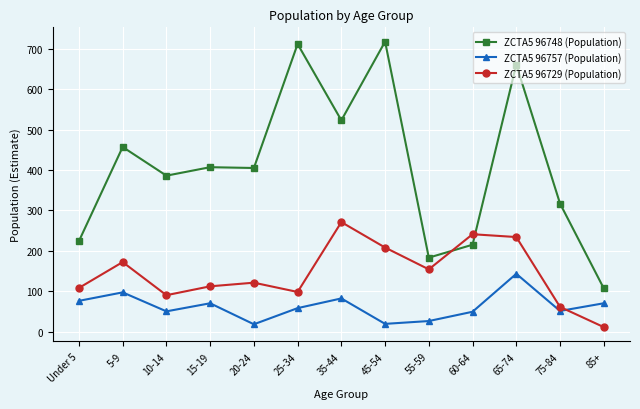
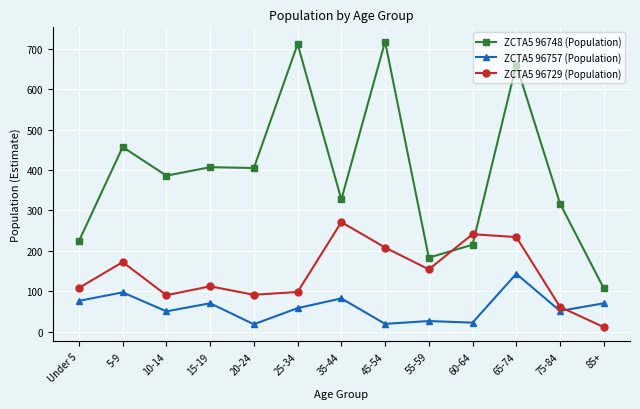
ZCTA5 96729 (Population), 20-24: 120 -> 90
ZCTA5 96748 (Population), 35-44: 520 -> 330
ZCTA5 96757 (Population), 60-64: 50 -> 20
